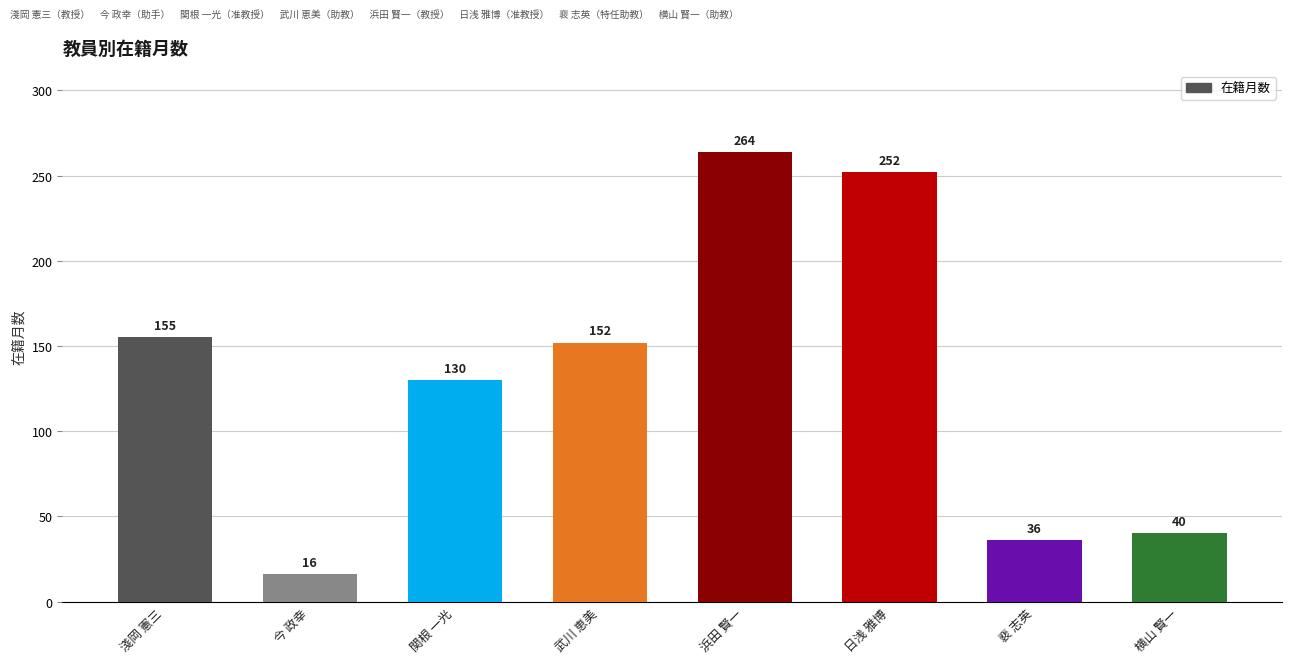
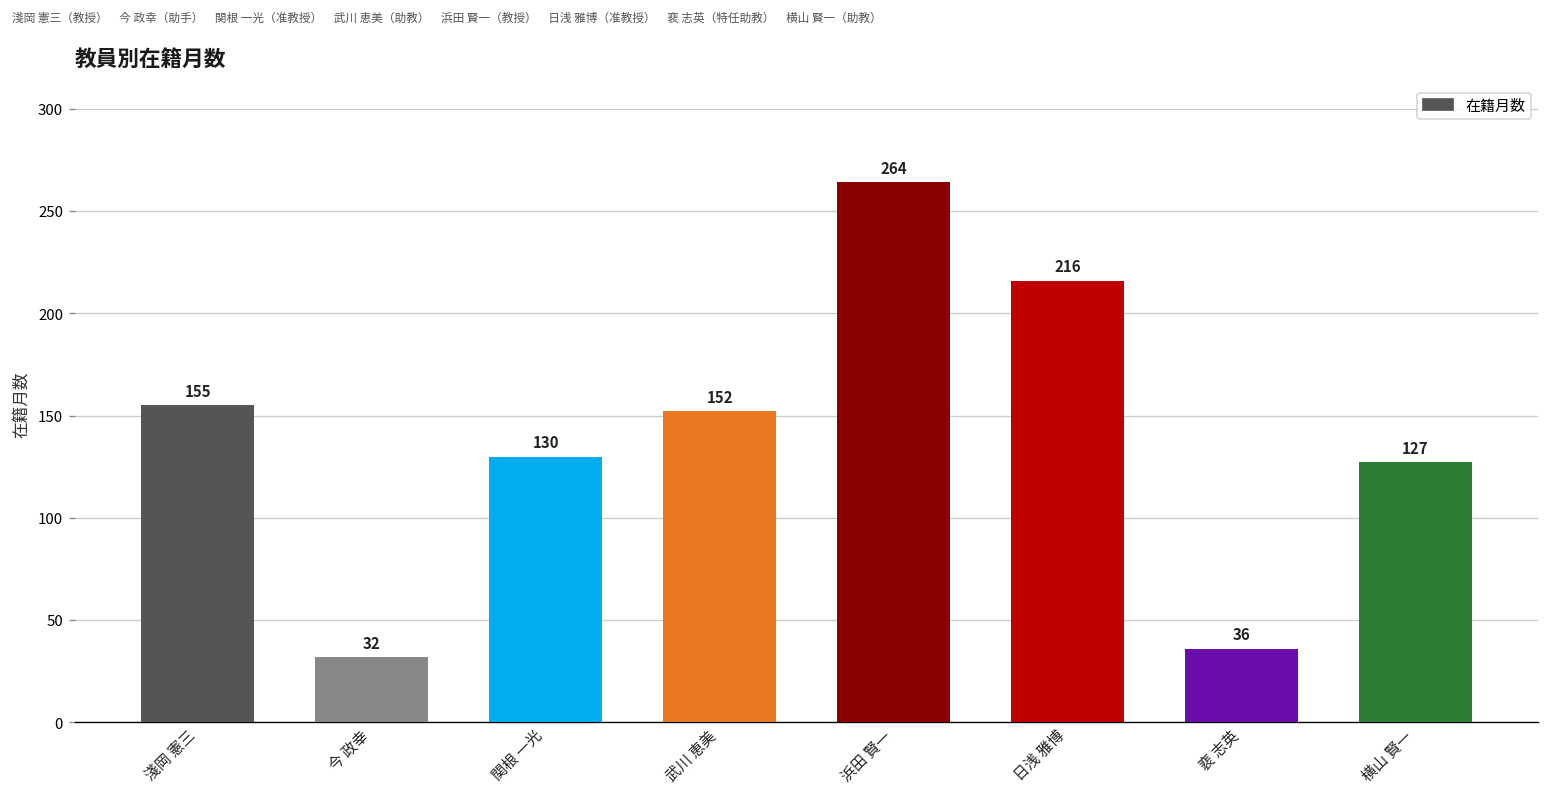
今 政幸: 16 -> 32
日浅 雅博: 252 -> 216
横山 賢一: 40 -> 127
